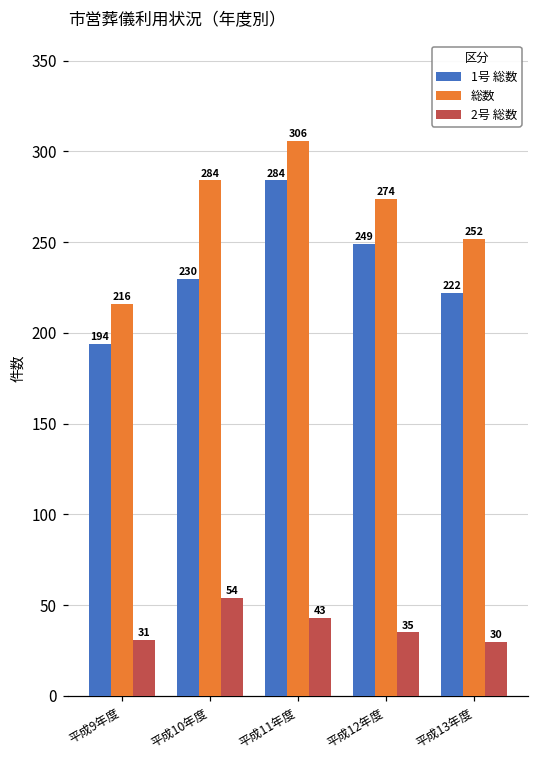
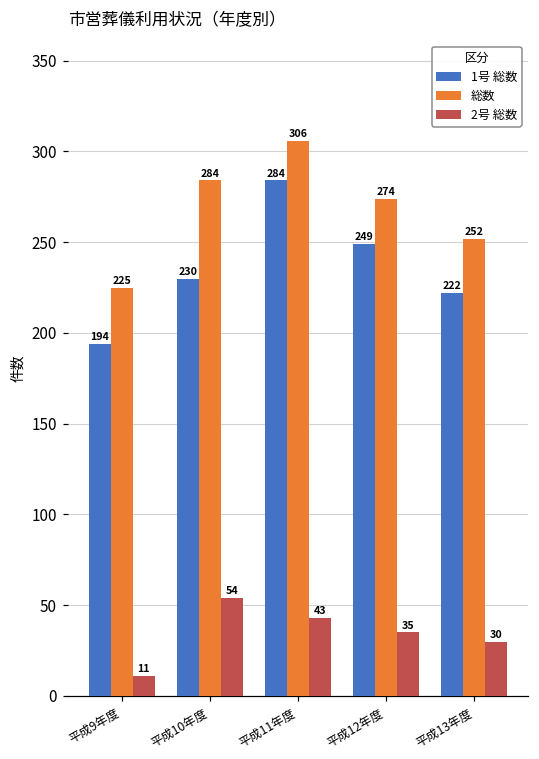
総数, 平成9年度: 216 -> 225
2号 総数, 平成9年度: 31 -> 11
